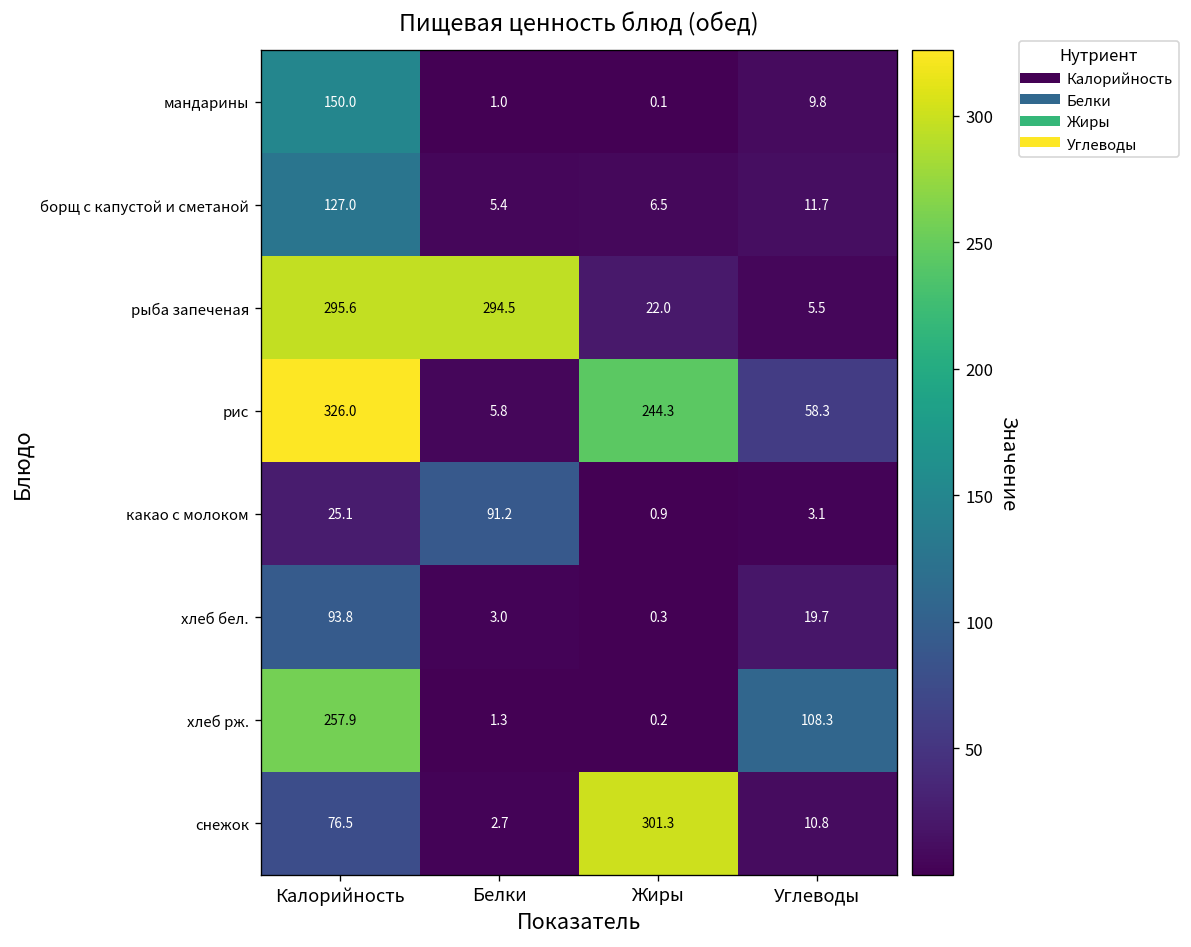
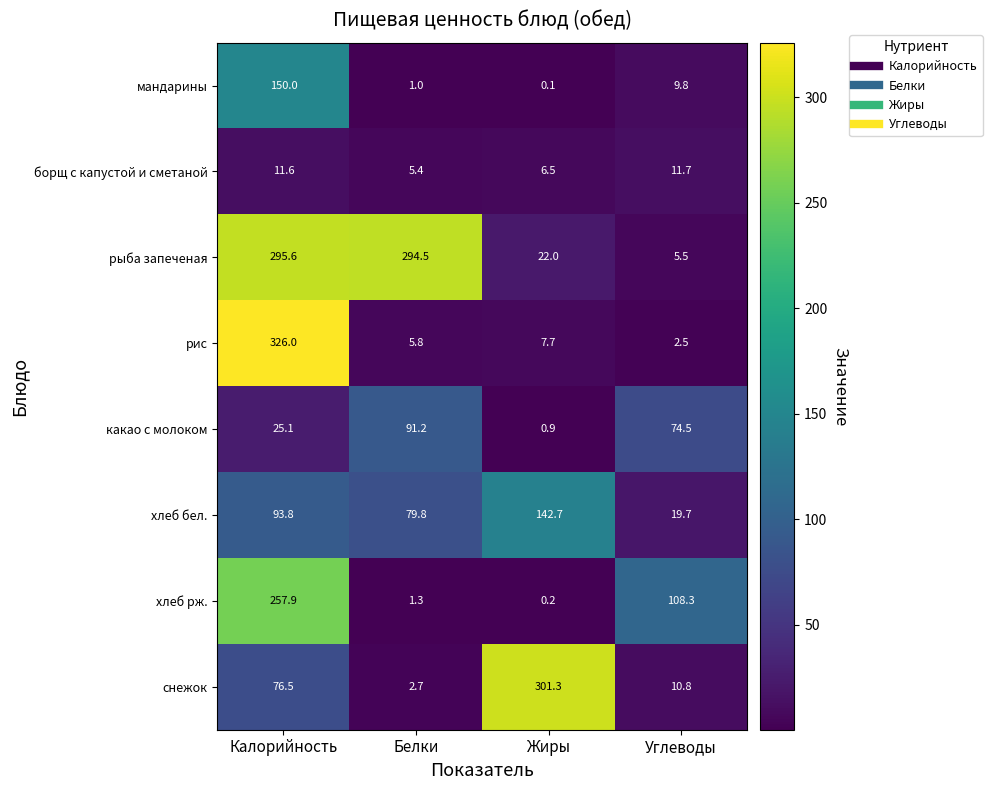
борщ с капустой и сметаной, Калорийность: 127.0 -> 11.6
рис, Жиры: 244.3 -> 7.7
рис, Углеводы: 58.3 -> 2.5
какао с молоком, Углеводы: 3.1 -> 74.5
хлеб бел., Белки: 3.0 -> 79.8
хлеб бел., Жиры: 0.3 -> 142.7
